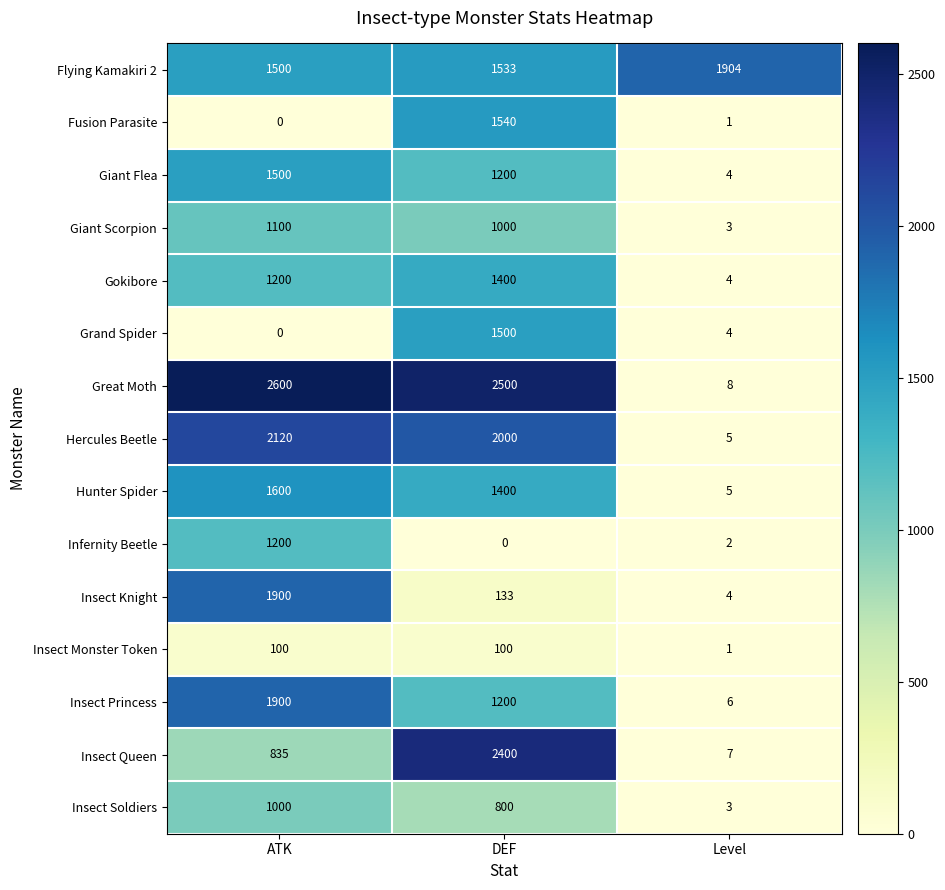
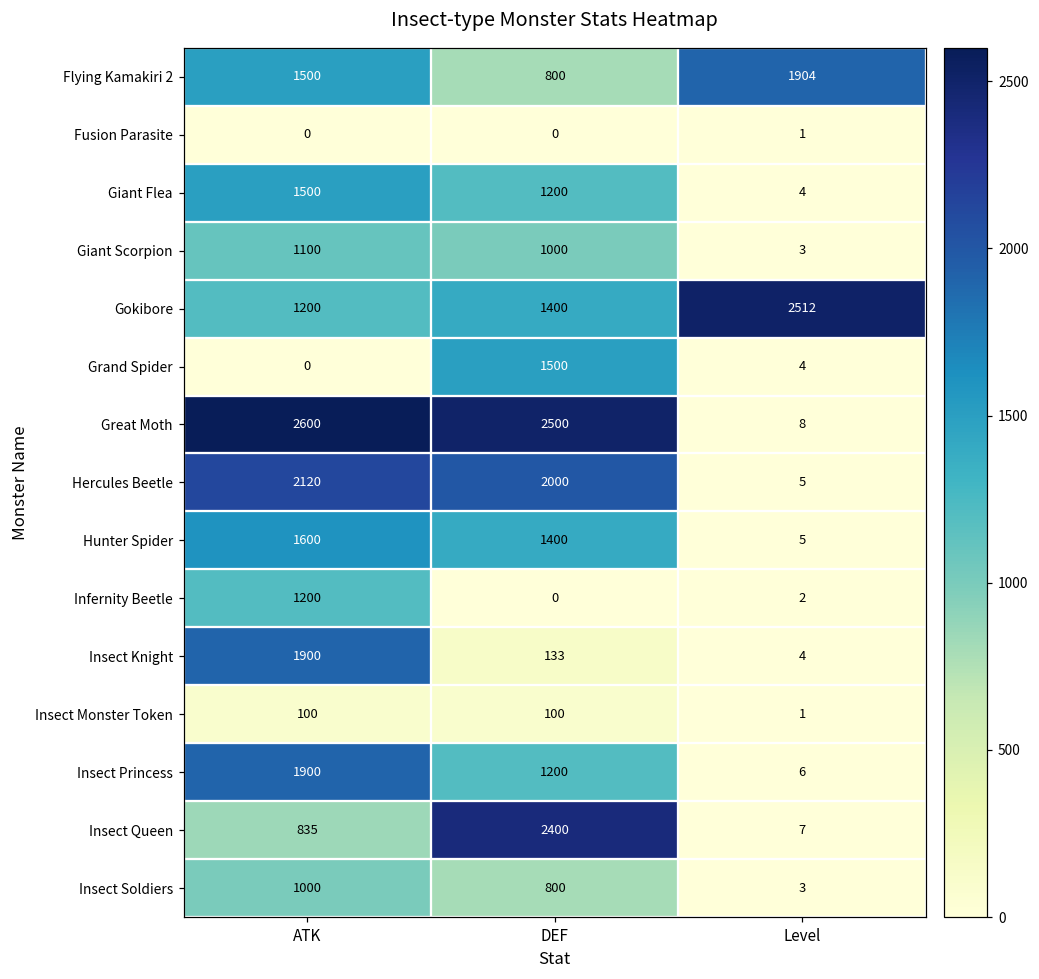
Flying Kamakiri 2, DEF: 1533 -> 800
Fusion Parasite, DEF: 1540 -> 0
Gokibore, Level: 4 -> 2512
